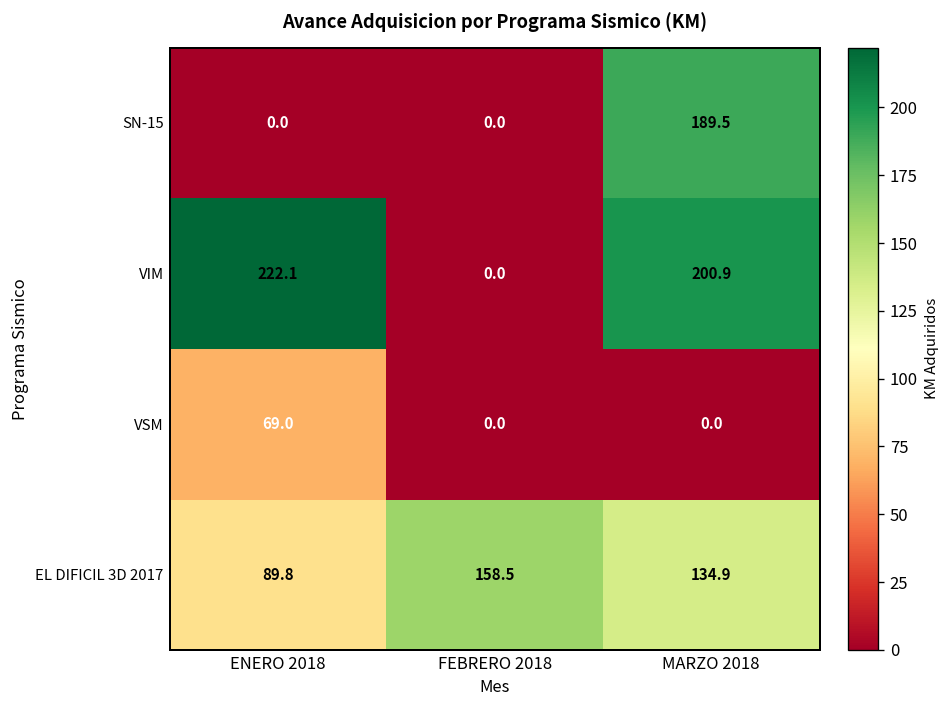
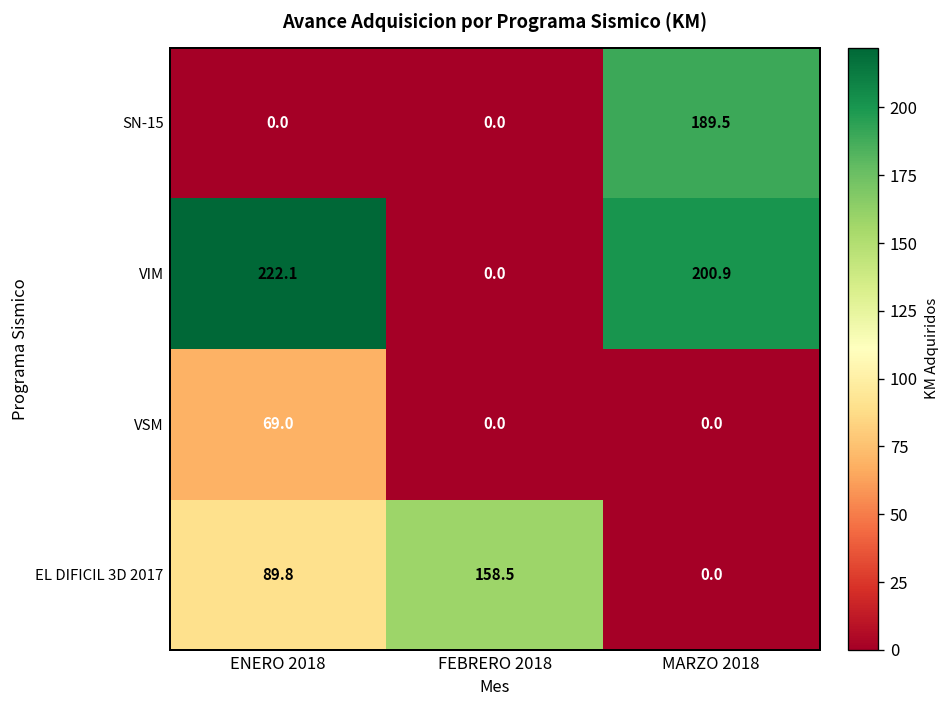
EL DIFICIL 3D 2017, MARZO 2018: 134.9 -> 0.0
